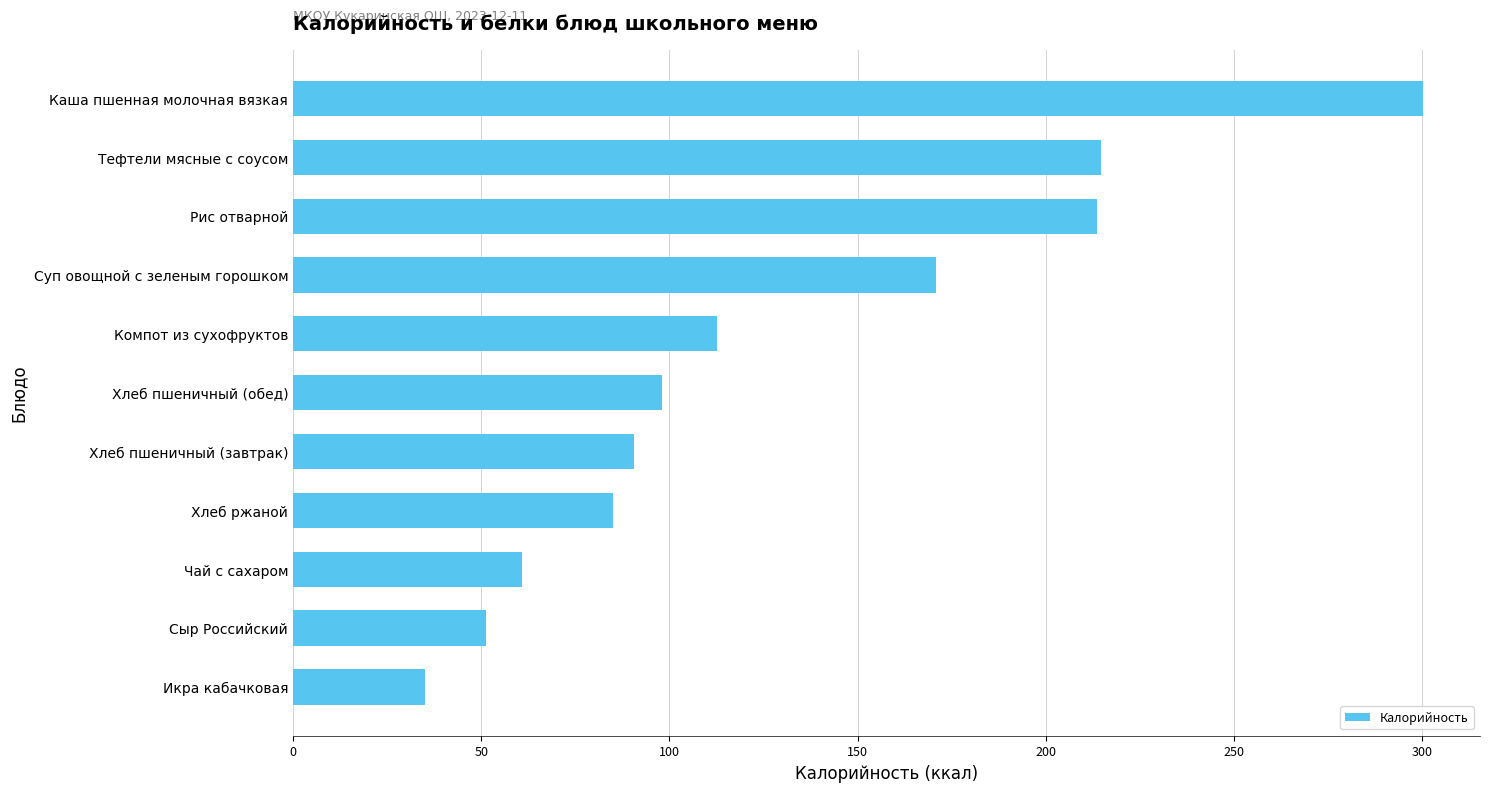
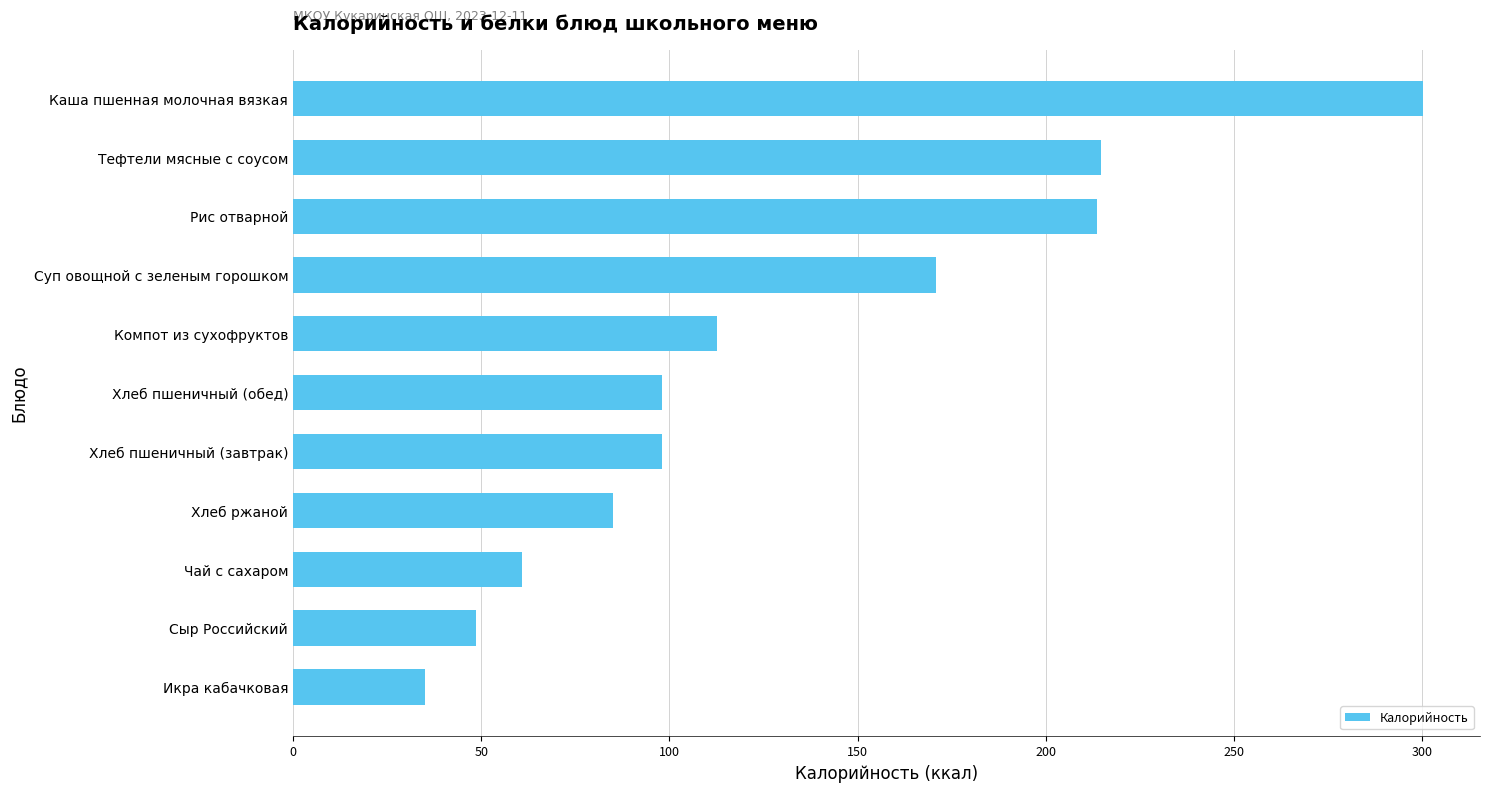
Хлеб пшеничный (завтрак): 91 -> 98
Сыр Российский: 51 -> 49
